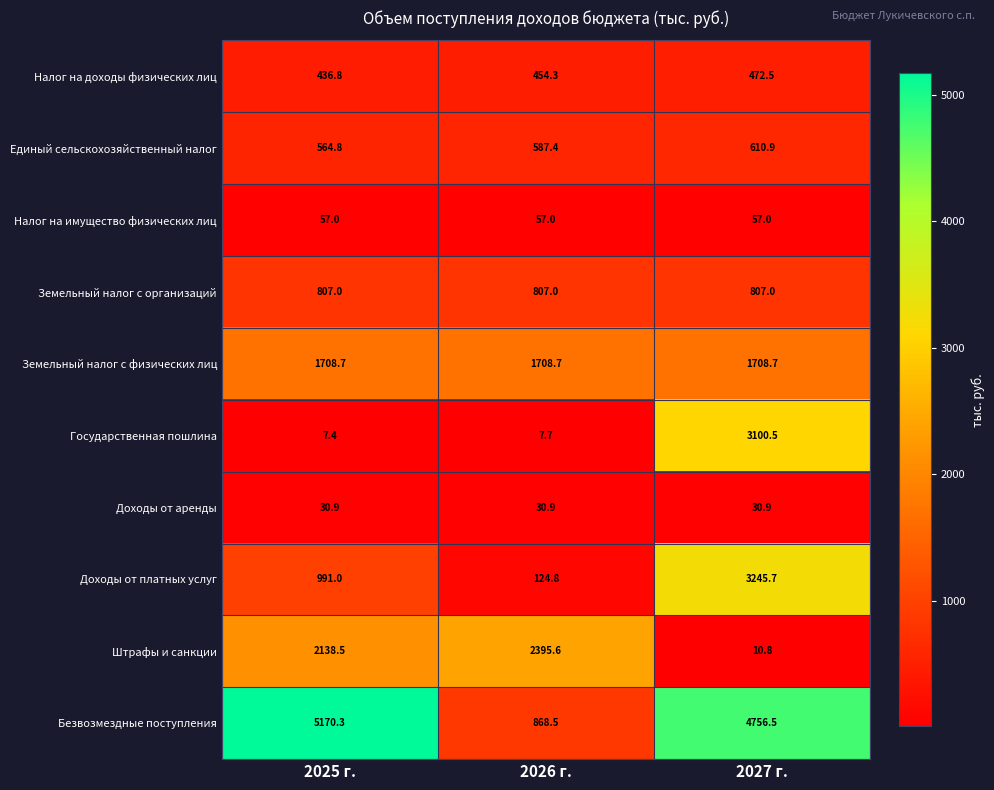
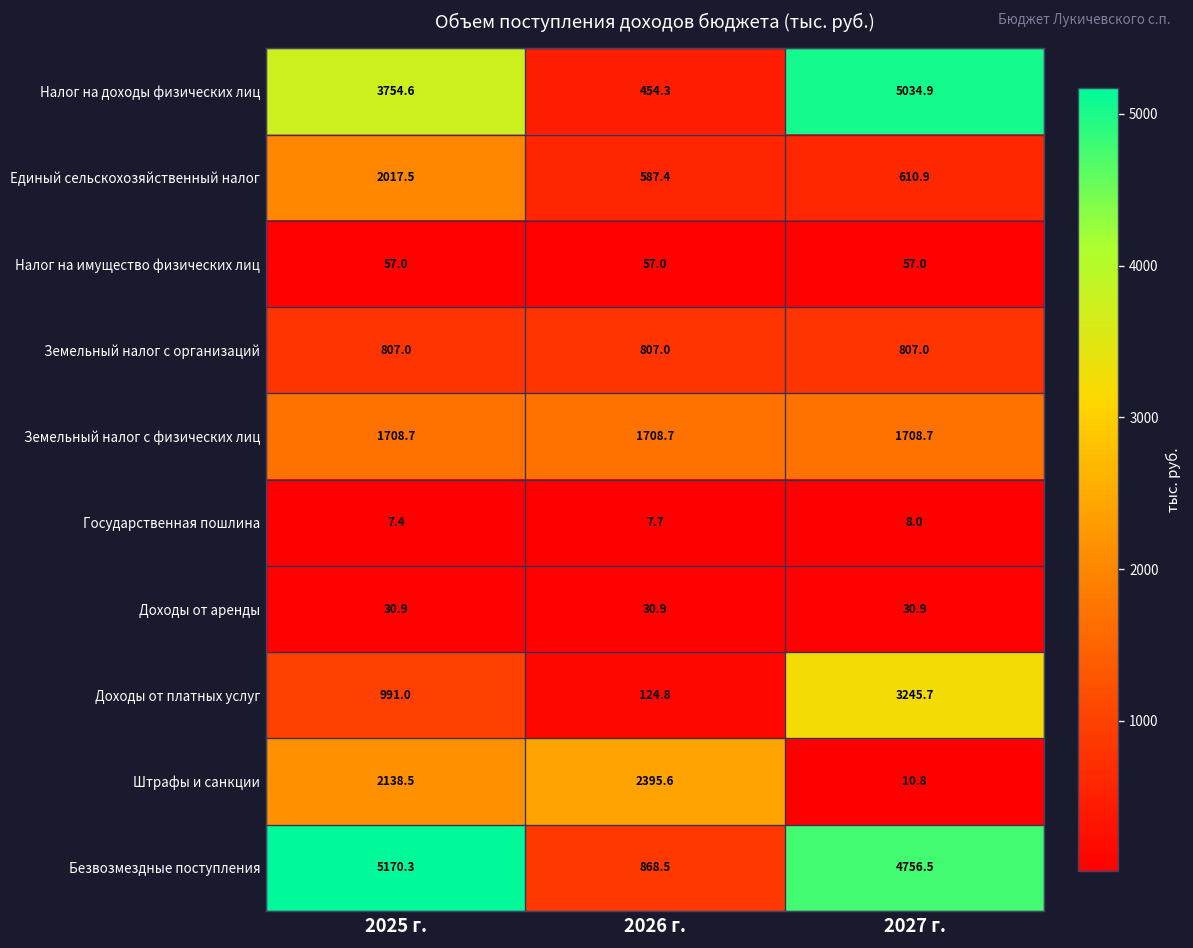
Налог на доходы физических лиц, 2025 г.: 436.8 -> 3754.6
Налог на доходы физических лиц, 2027 г.: 472.5 -> 5034.9
Единый сельскохозяйственный налог, 2025 г.: 564.8 -> 2017.5
Государственная пошлина, 2027 г.: 3100.5 -> 8.0
